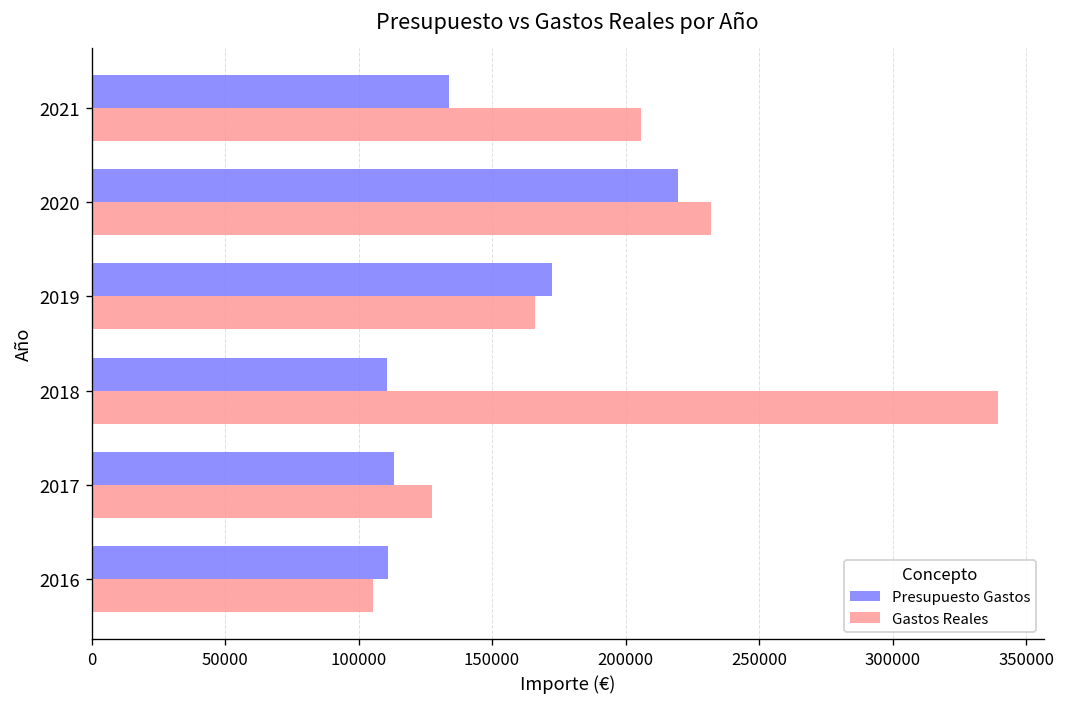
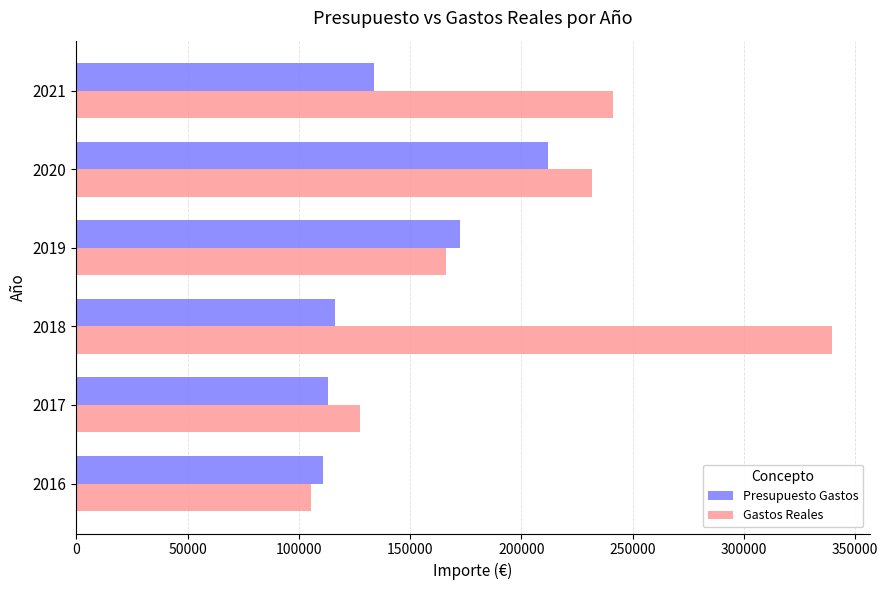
Gastos Reales, 2021: 206000 -> 241000
Presupuesto Gastos, 2020: 219000 -> 212000
Presupuesto Gastos, 2018: 111000 -> 116000
